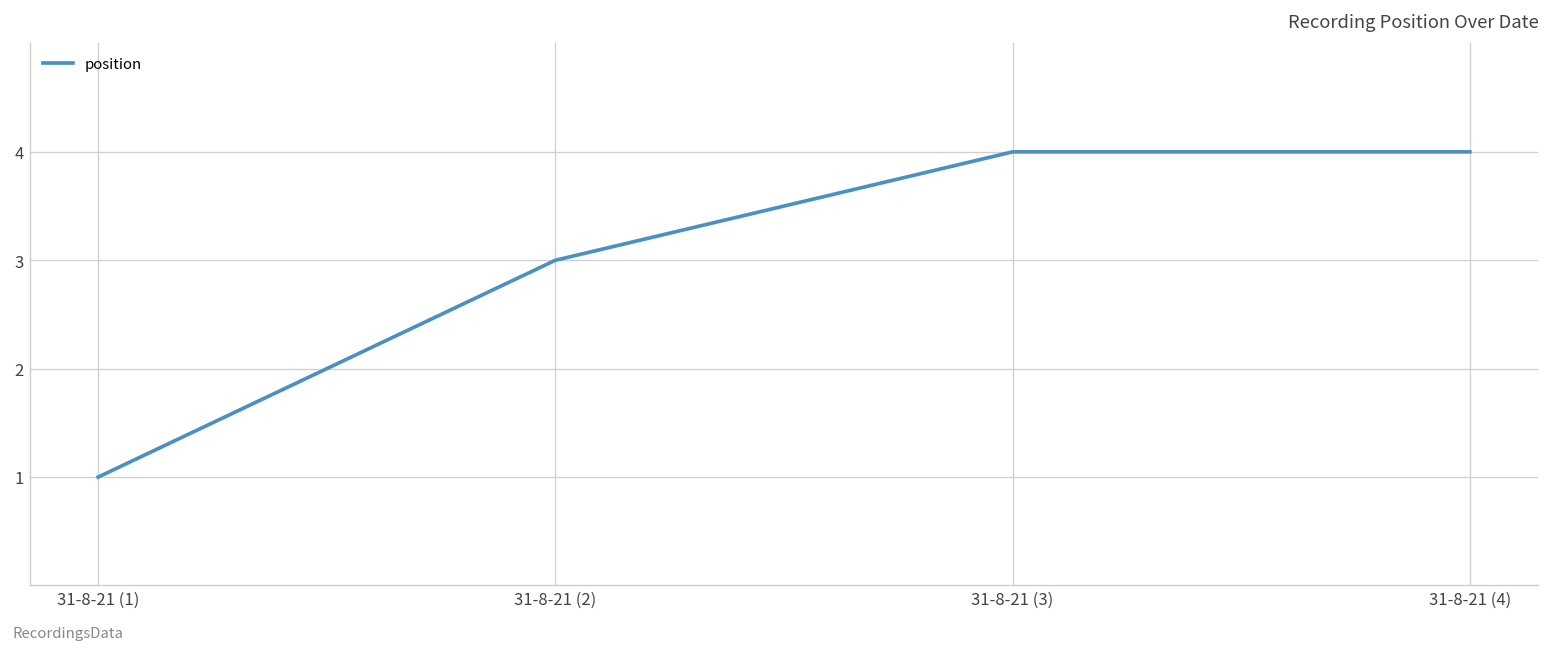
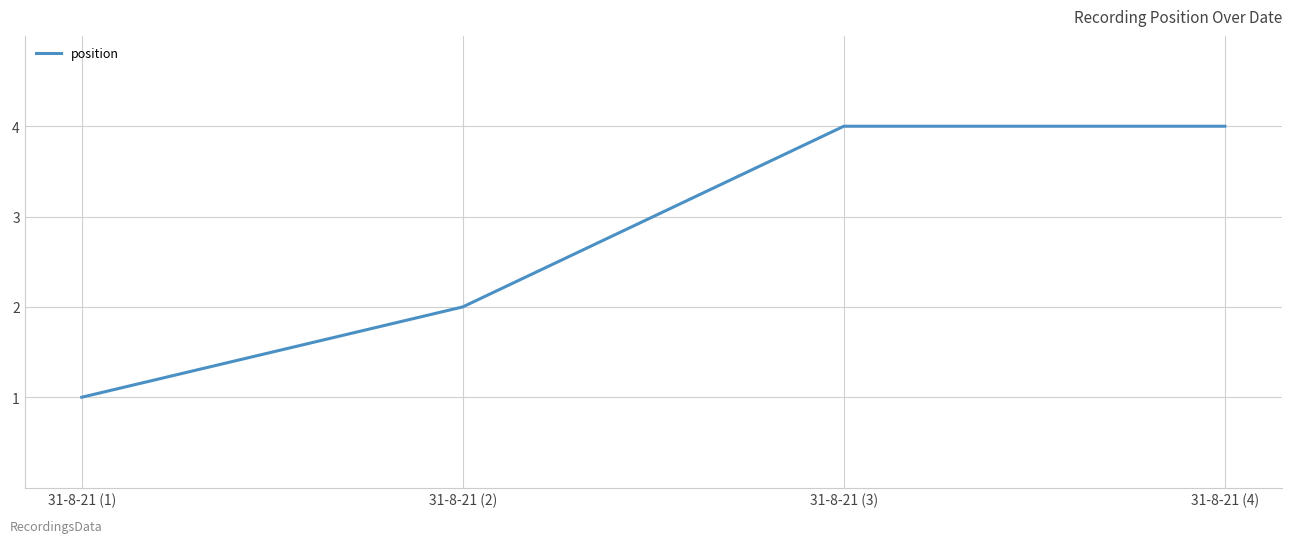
31-8-21 (2): 3 -> 2
